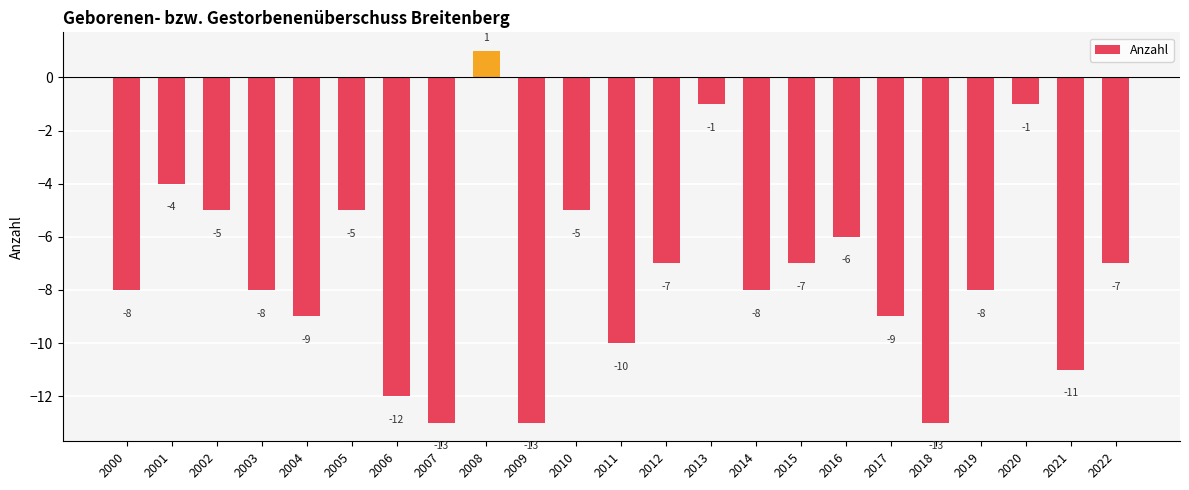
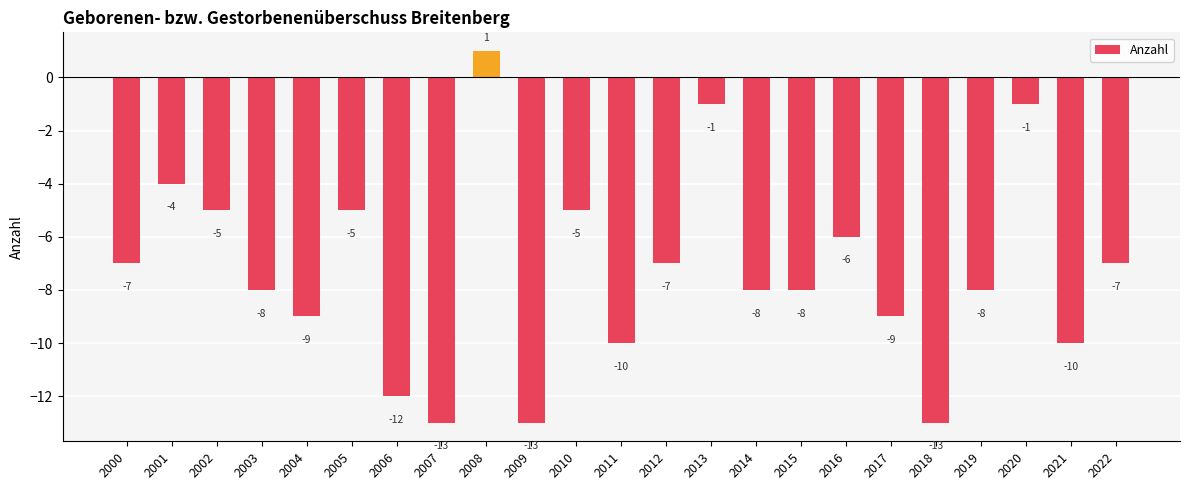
2000: -8 -> -7
2015: -7 -> -8
2021: -11 -> -10
